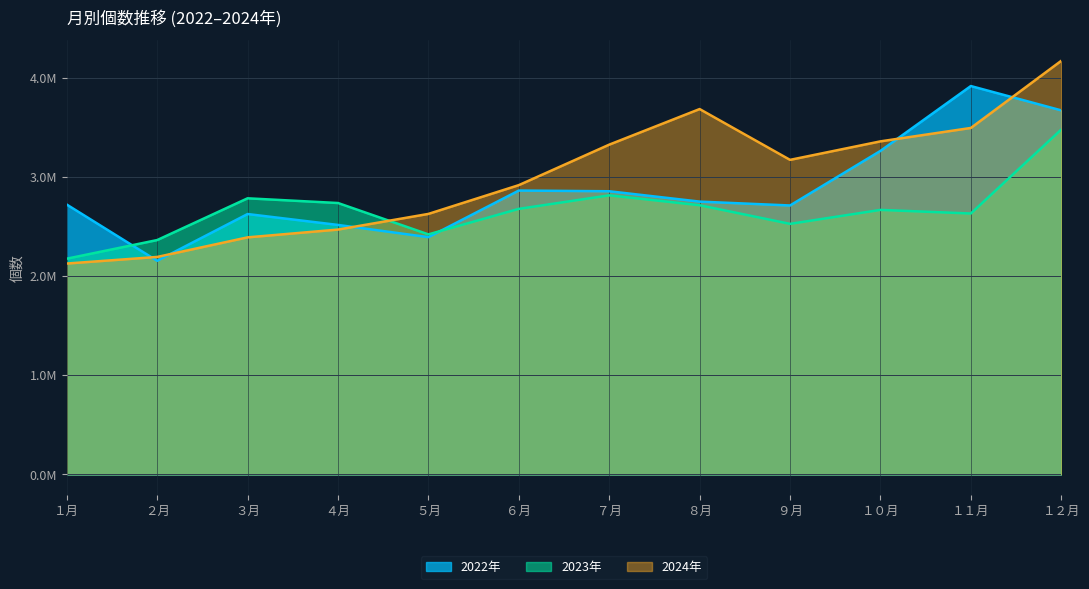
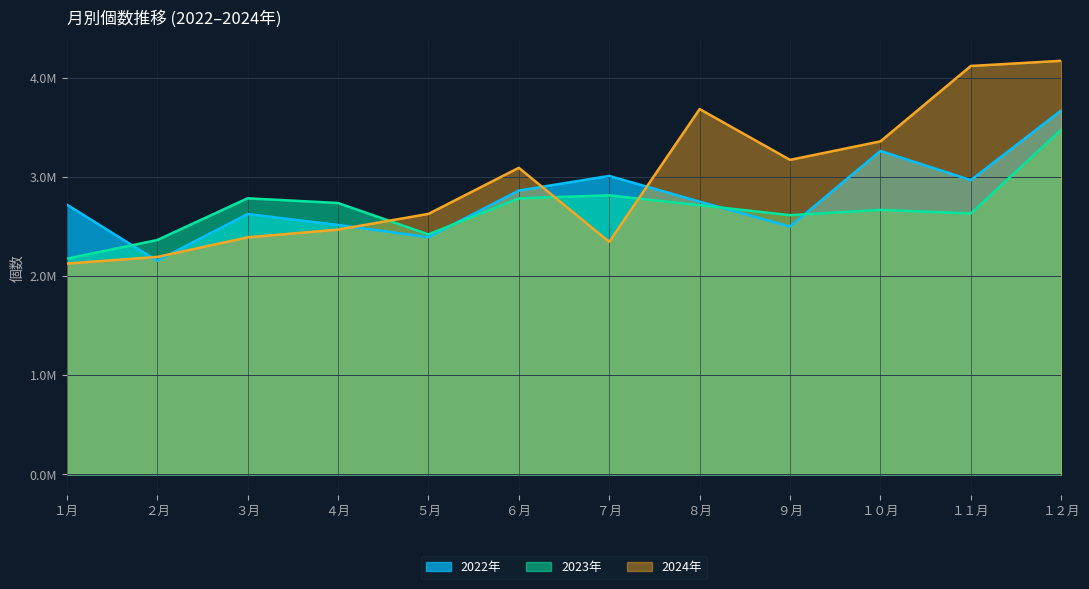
2023年, ６月: 2700000 -> 2800000
2024年, ６月: 2900000 -> 3100000
2022年, ７月: 2900000 -> 3000000
2024年, ７月: 3300000 -> 2300000
2022年, ９月: 2700000 -> 2500000
2023年, ９月: 2500000 -> 2600000
2022年, １１月: 3900000 -> 3000000
2024年, １１月: 3500000 -> 4100000
